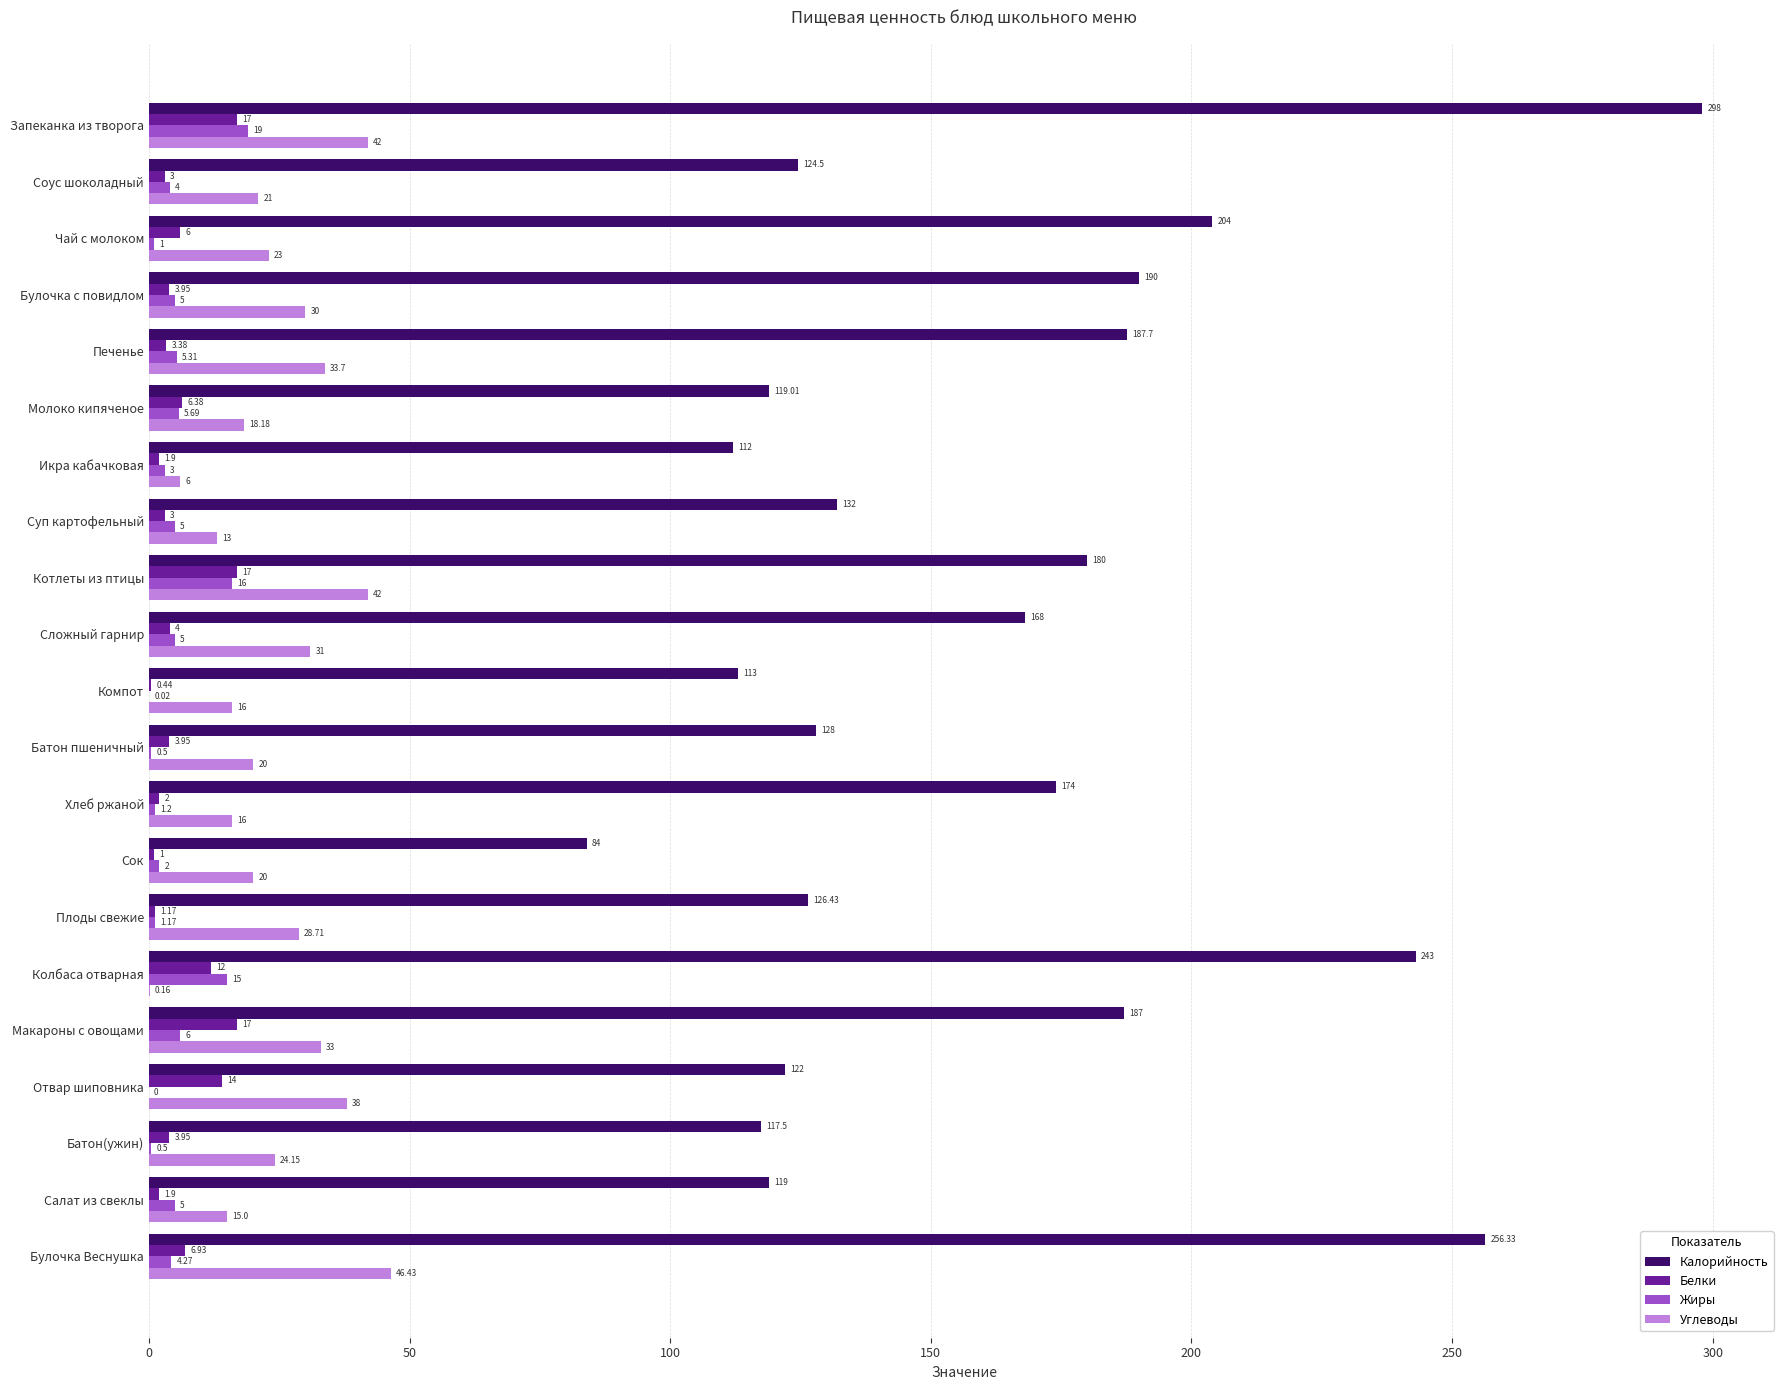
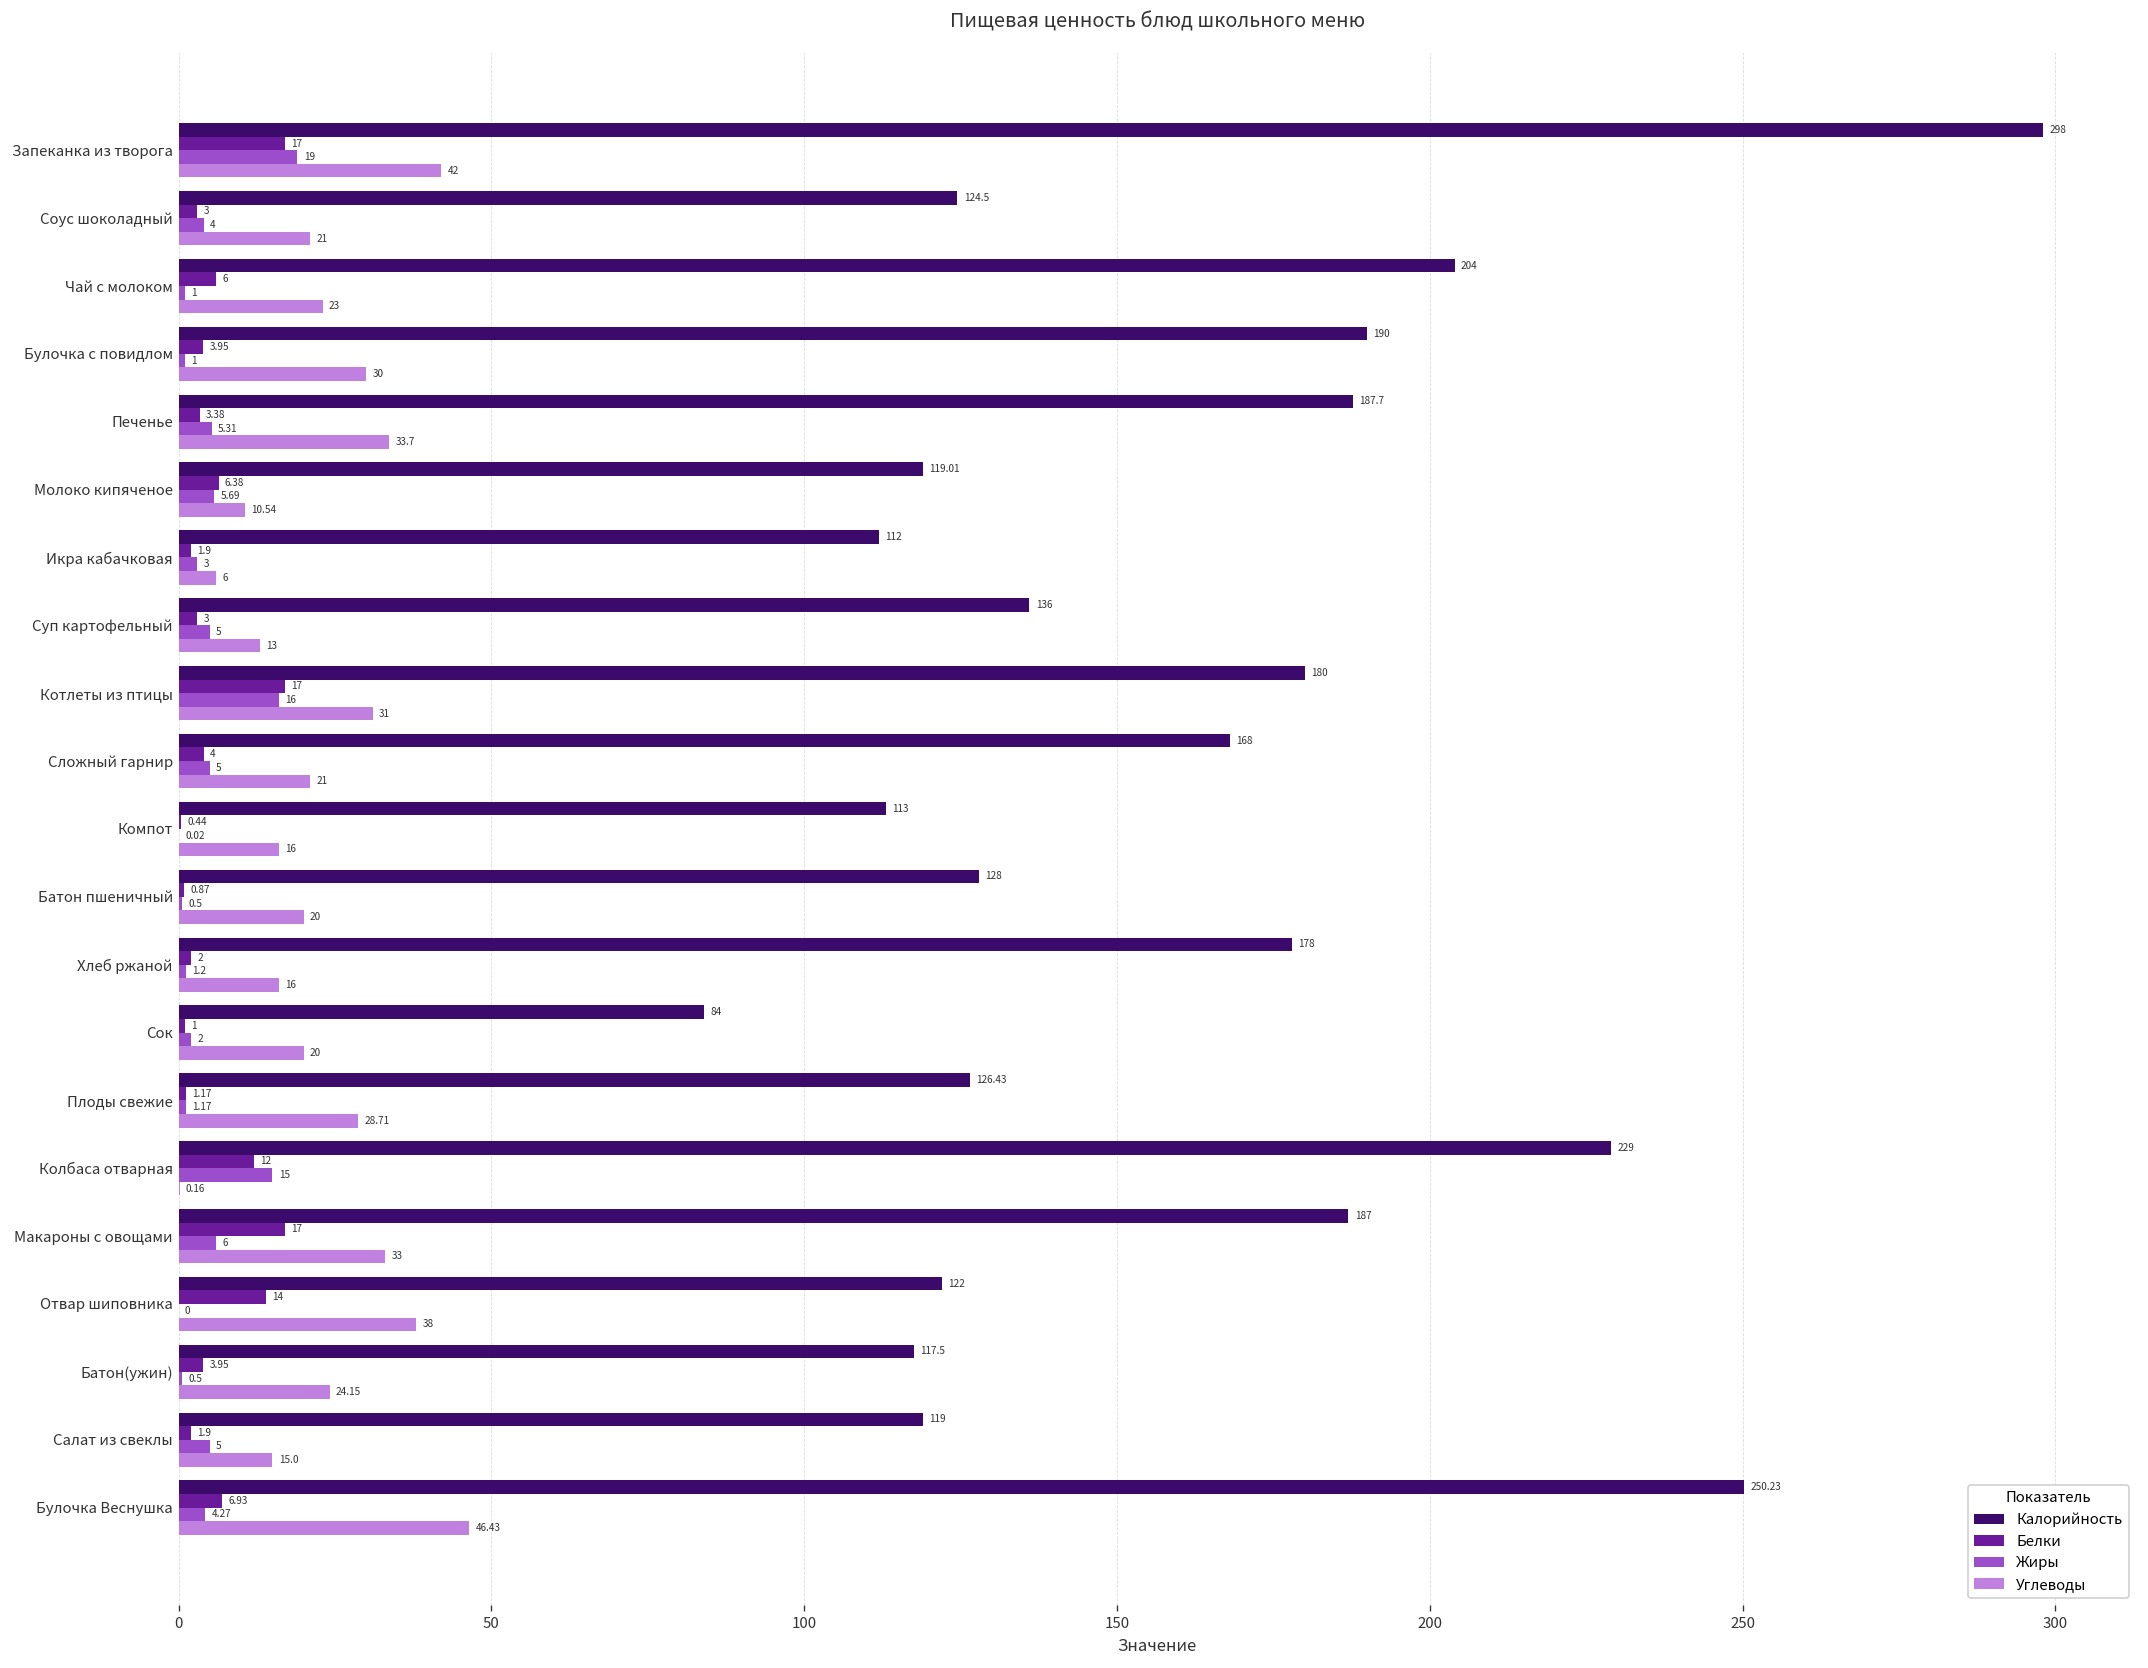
Жиры, Булочка с повидлом: 5 -> 1
Углеводы, Молоко кипяченое: 18.18 -> 10.54
Калорийность, Суп картофельный: 132 -> 136
Углеводы, Котлеты из птицы: 42 -> 31
Углеводы, Сложный гарнир: 31 -> 21
Белки, Батон пшеничный: 3.95 -> 0.87
Калорийность, Хлеб ржаной: 174 -> 178
Калорийность, Колбаса отварная: 243 -> 229
Калорийность, Булочка Веснушка: 256.33 -> 250.23
